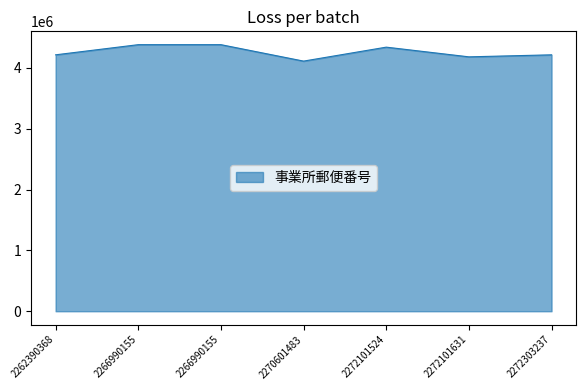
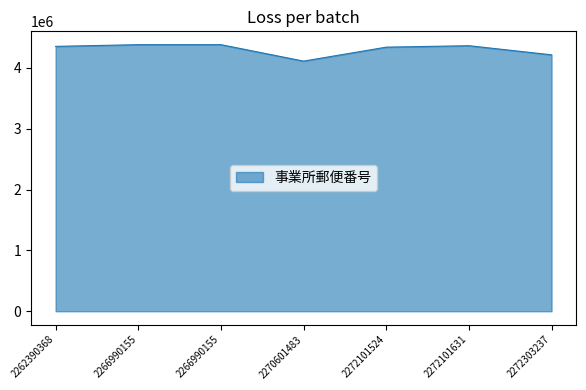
2262390368: 4200000 -> 4400000
2272101631: 4200000 -> 4400000
